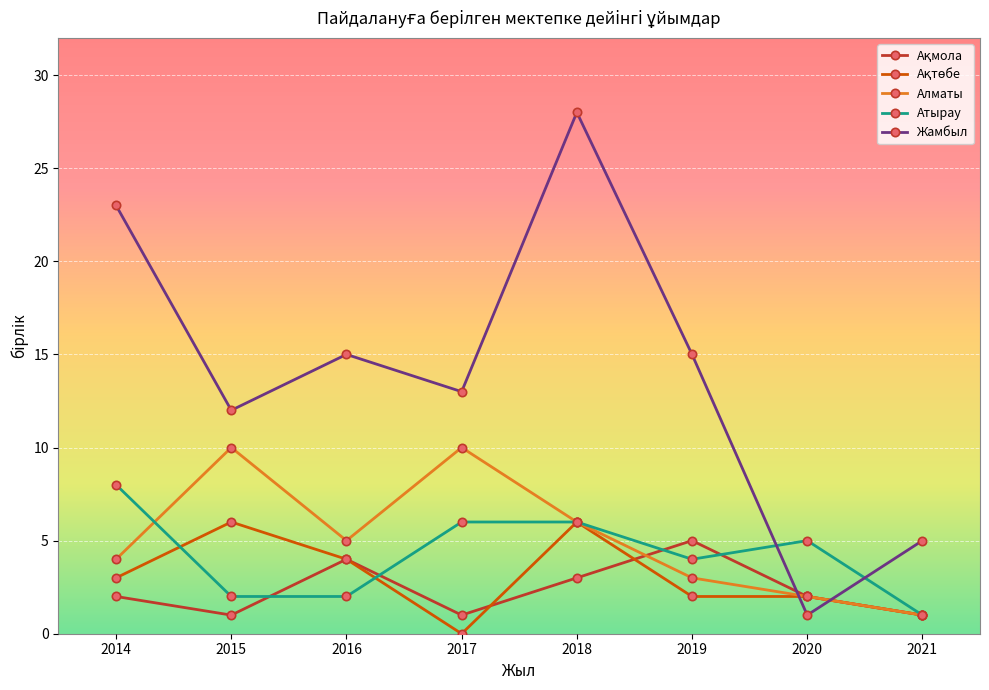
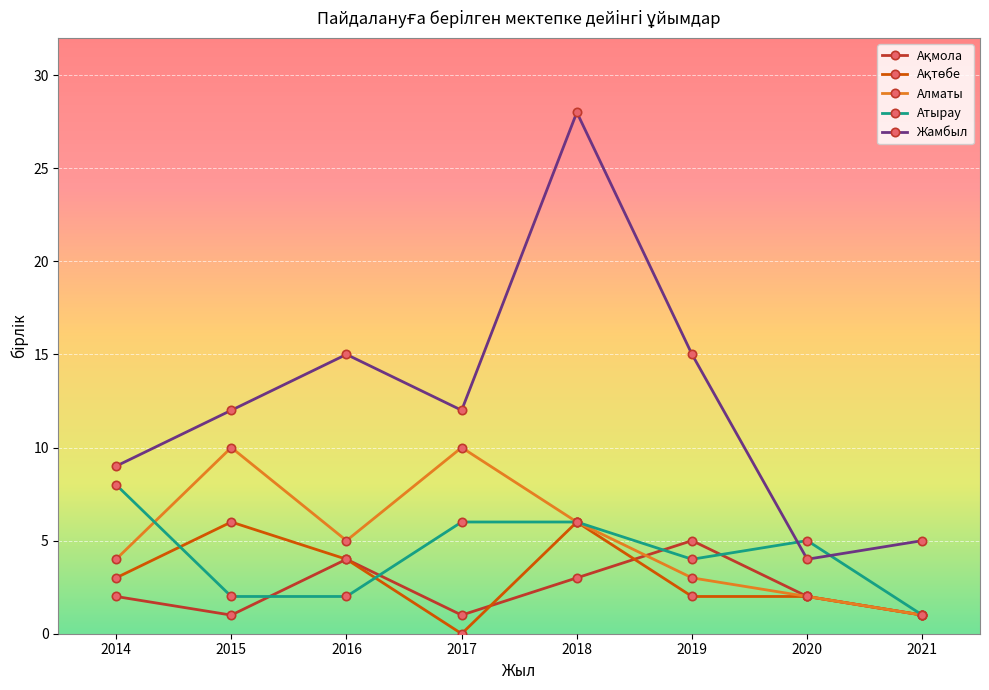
Жамбыл, 2014: 23 -> 9
Жамбыл, 2017: 13 -> 12
Жамбыл, 2020: 1 -> 4
